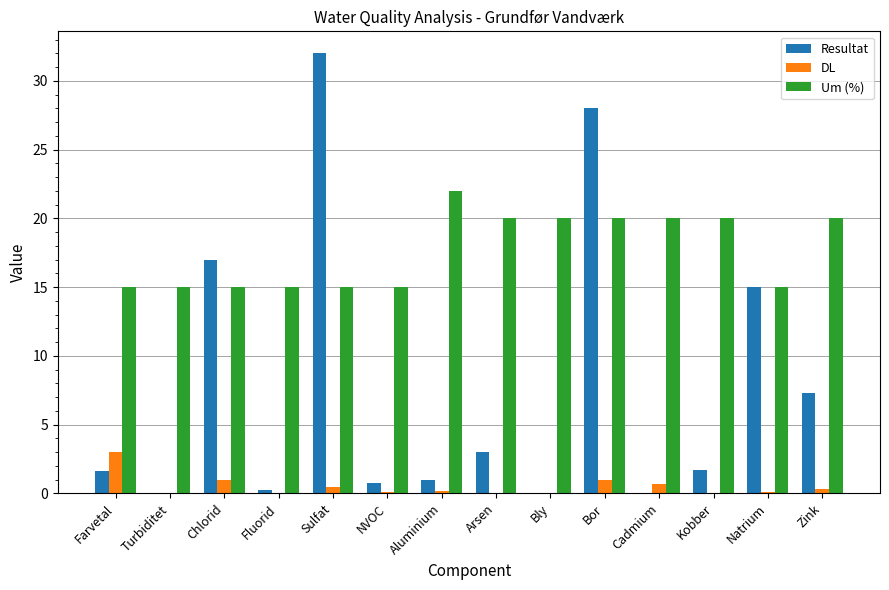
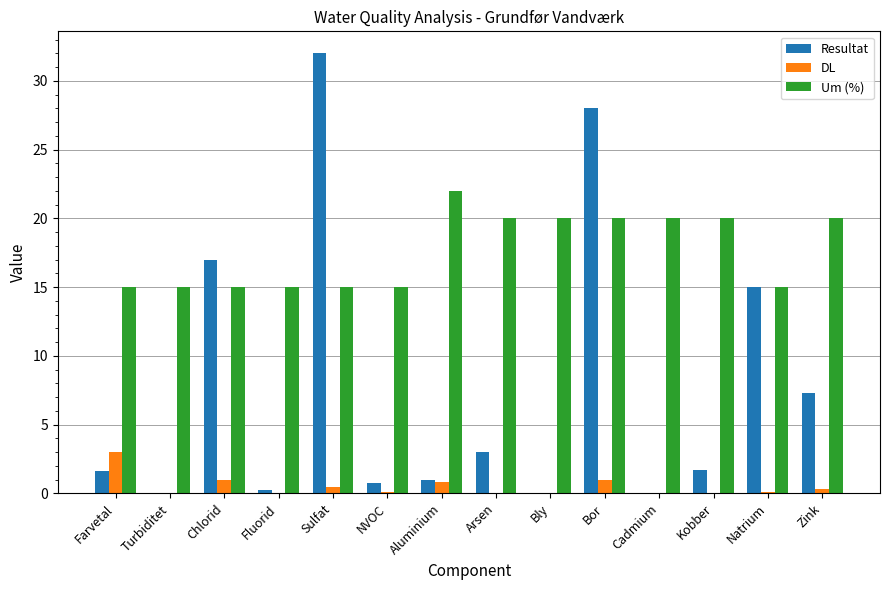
DL, Aluminium: 0.2 -> 0.8
DL, Cadmium: 0.7 -> 0.0
